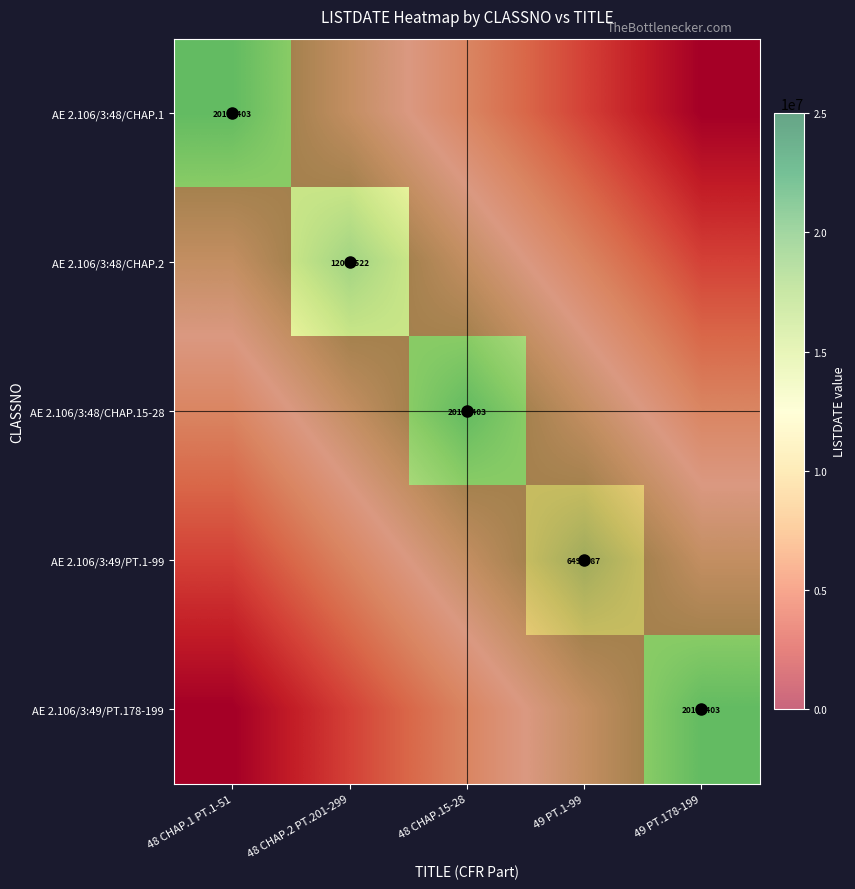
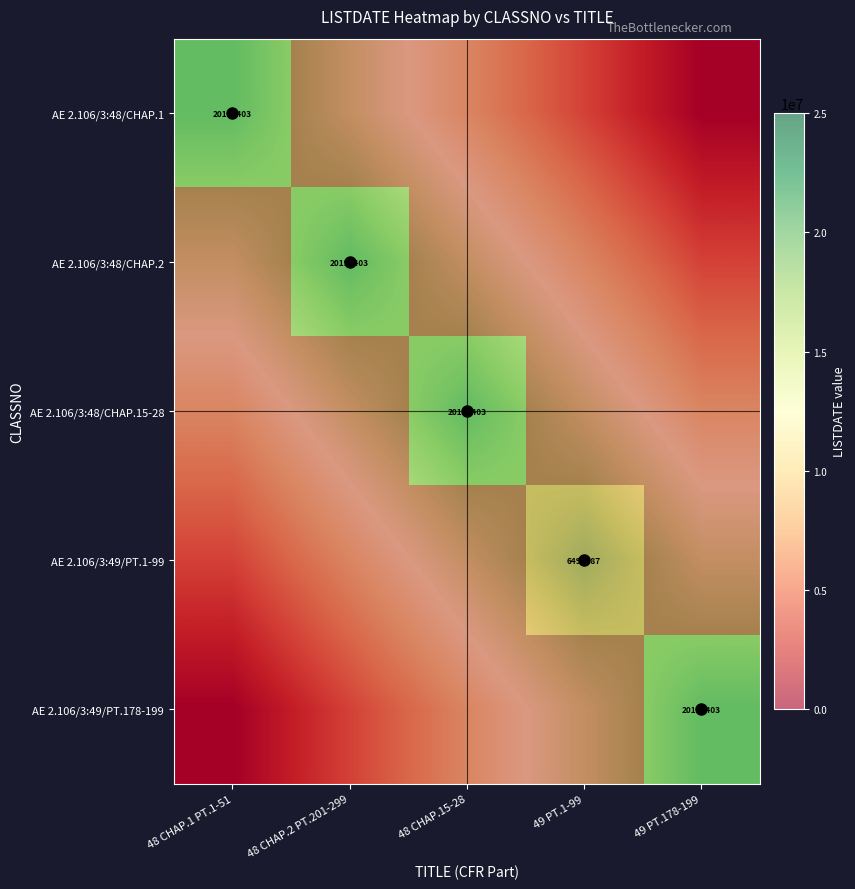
AE 2.106/3:48/CHAP.2, 48 CHAP.2 PT.201-299: 12048522 -> 20190403
